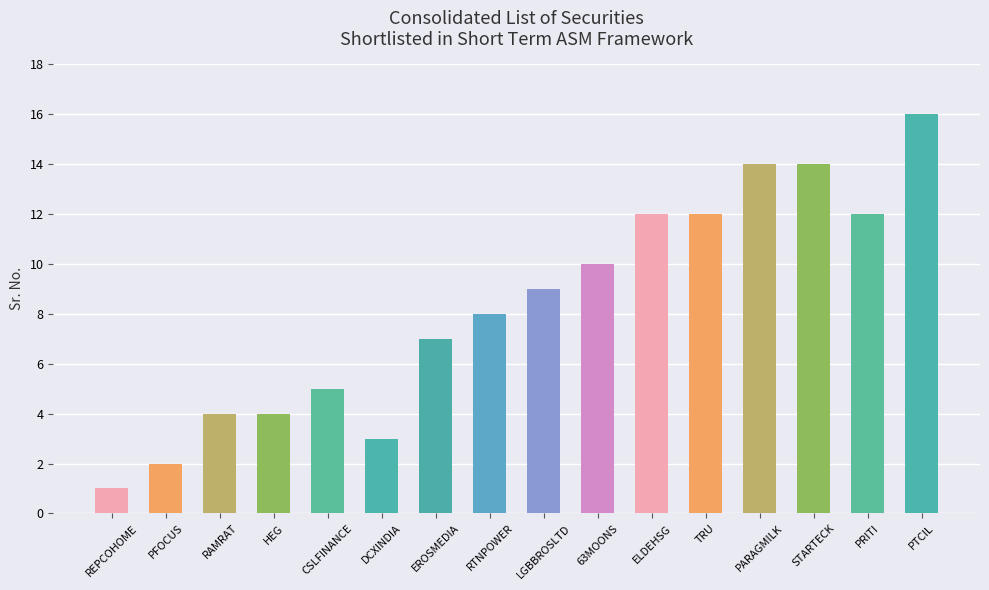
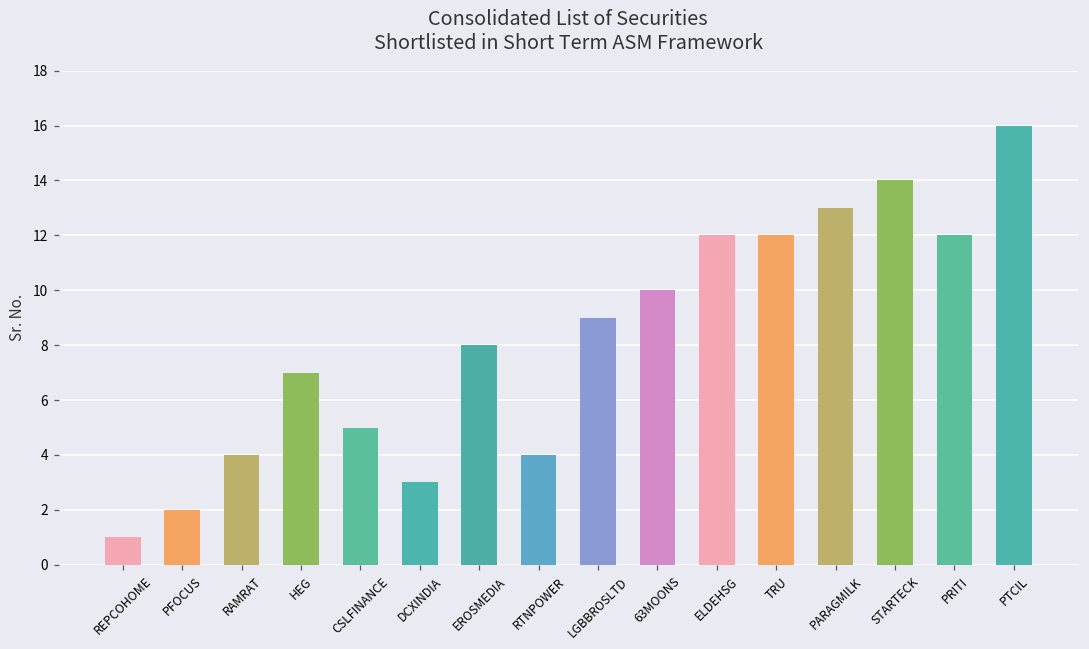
HEG: 4 -> 7
EROSMEDIA: 7 -> 8
RTNPOWER: 8 -> 4
PARAGMILK: 14 -> 13
